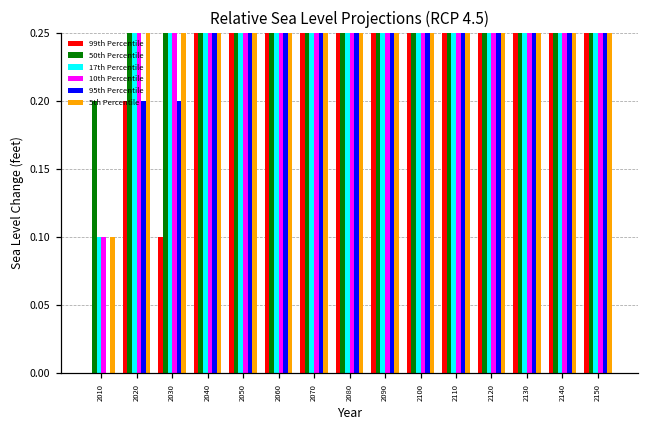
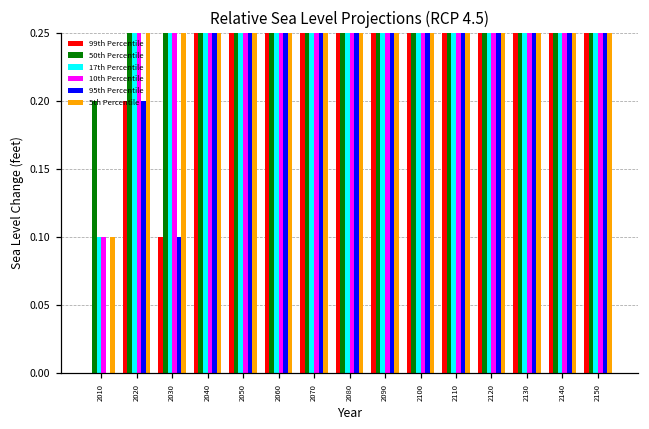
95th Percentile, 2030: 0.2 -> 0.1
